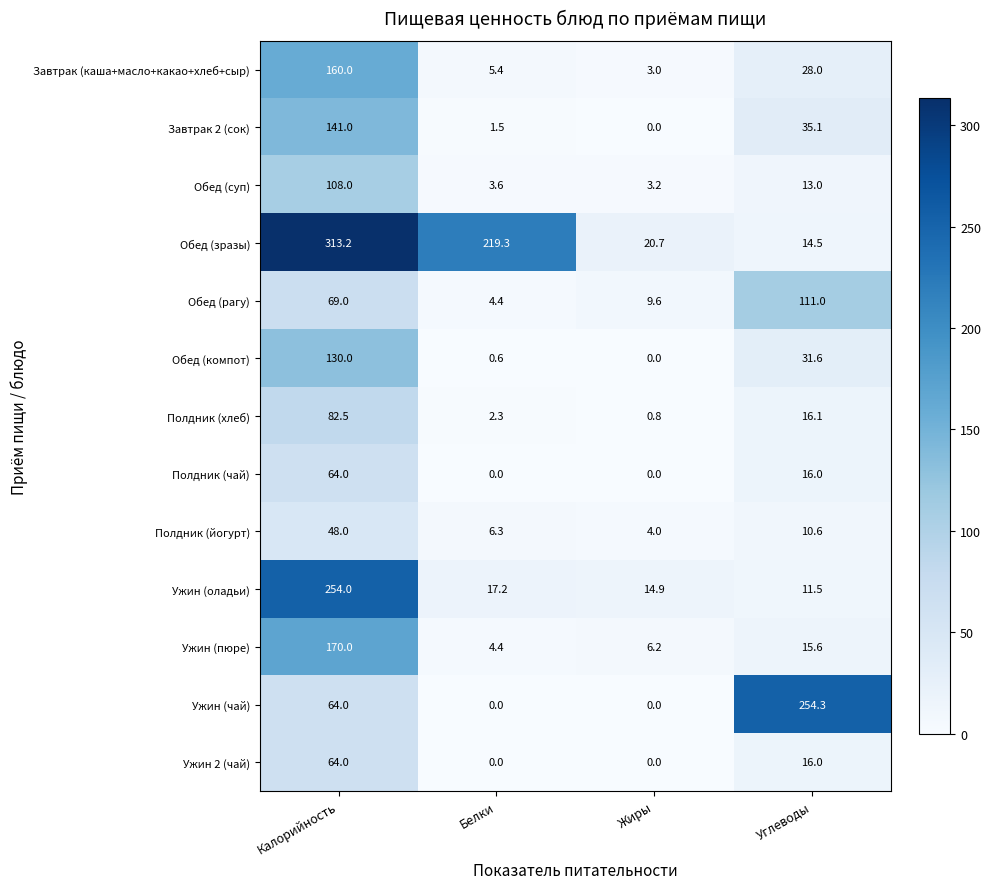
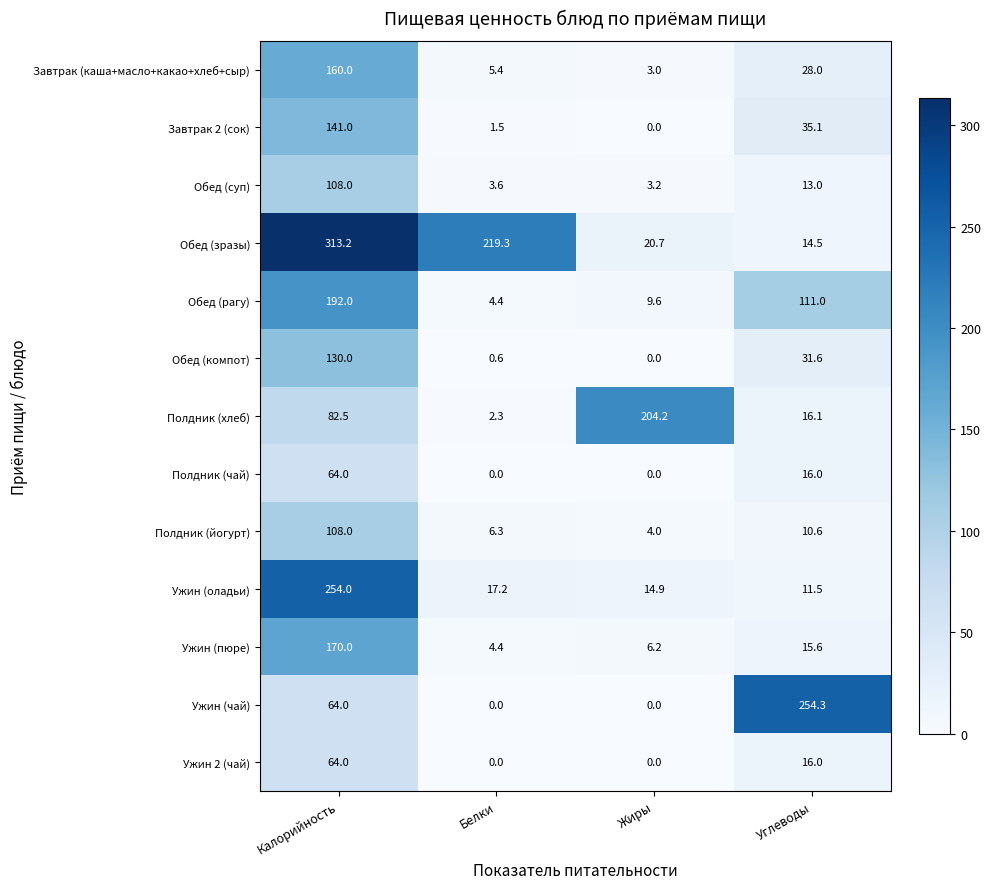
Обед (рагу), Калорийность: 69.0 -> 192.0
Полдник (хлеб), Жиры: 0.8 -> 204.2
Полдник (йогурт), Калорийность: 48.0 -> 108.0
